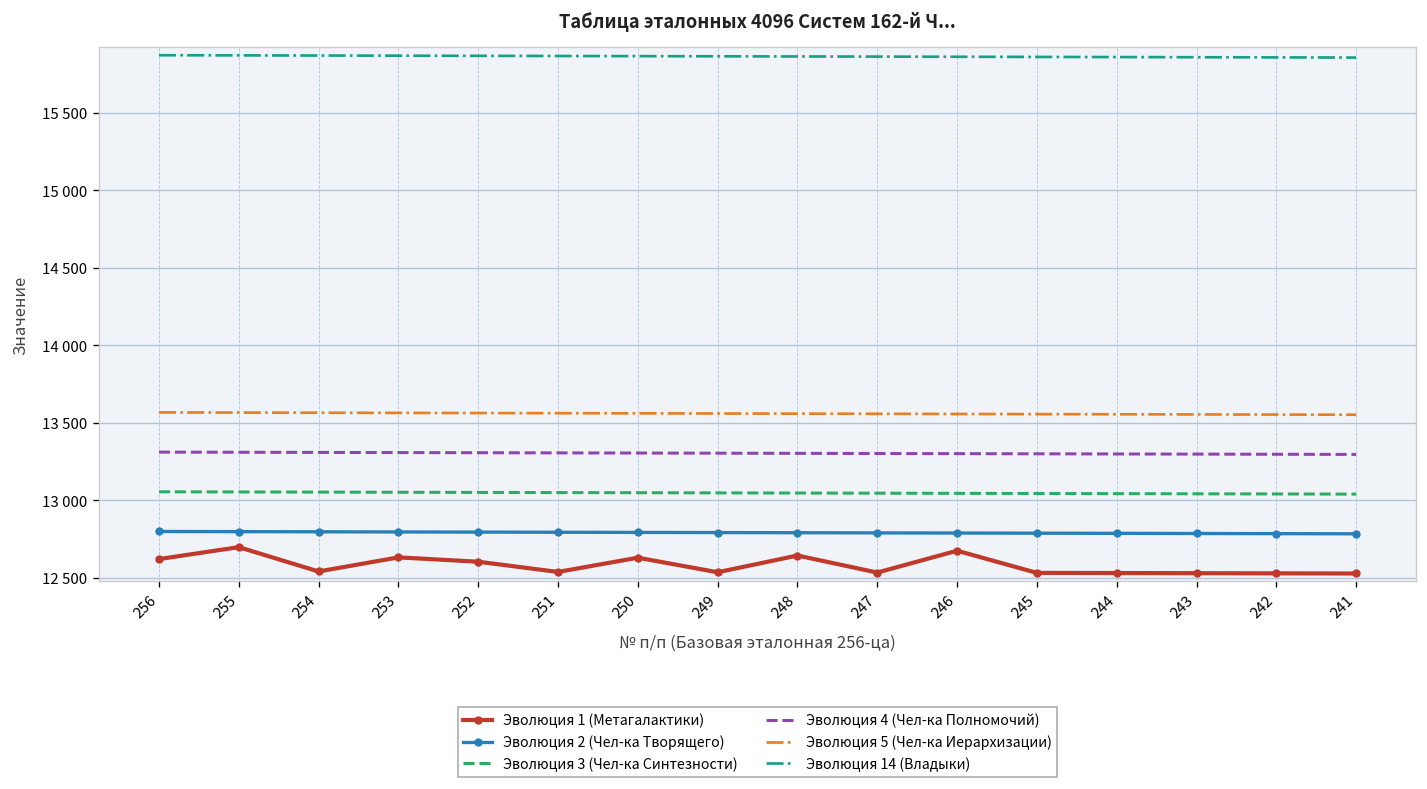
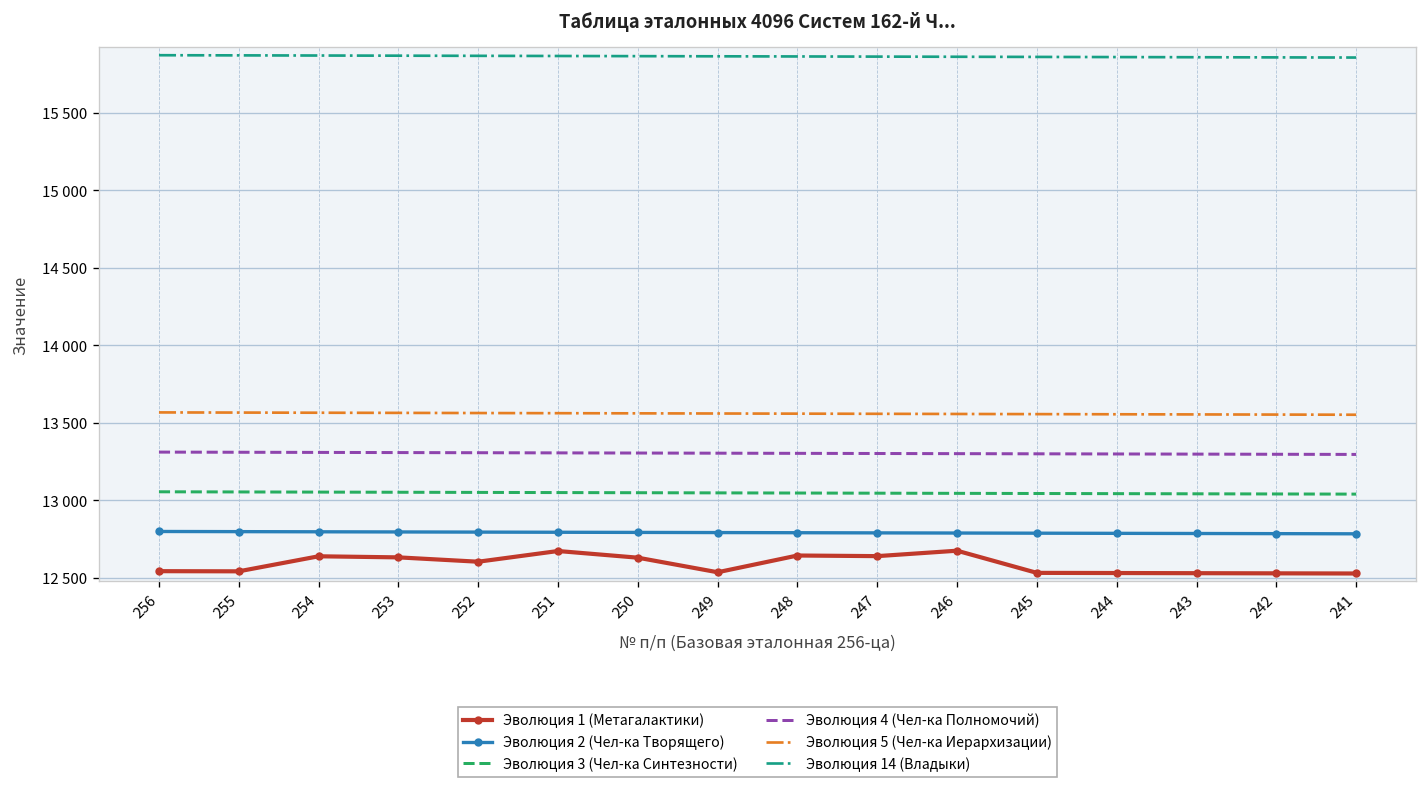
Эволюция 1 (Метагалактики), 256: 12620 -> 12540
Эволюция 1 (Метагалактики), 255: 12700 -> 12540
Эволюция 1 (Метагалактики), 254: 12540 -> 12640
Эволюция 1 (Метагалактики), 251: 12540 -> 12670
Эволюция 1 (Метагалактики), 247: 12530 -> 12640
